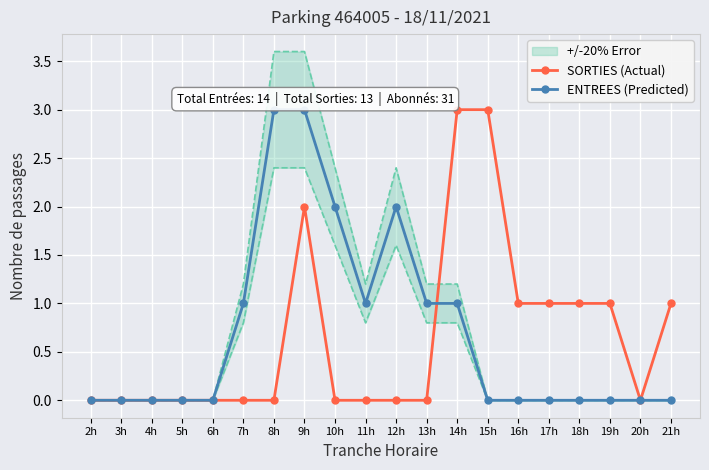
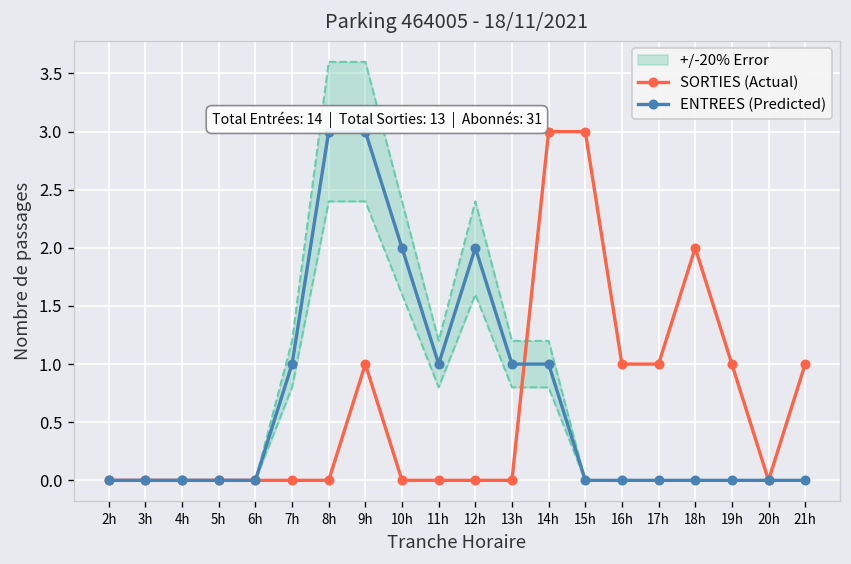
SORTIES (Actual), 9h: 2 -> 1
SORTIES (Actual), 18h: 1 -> 2
